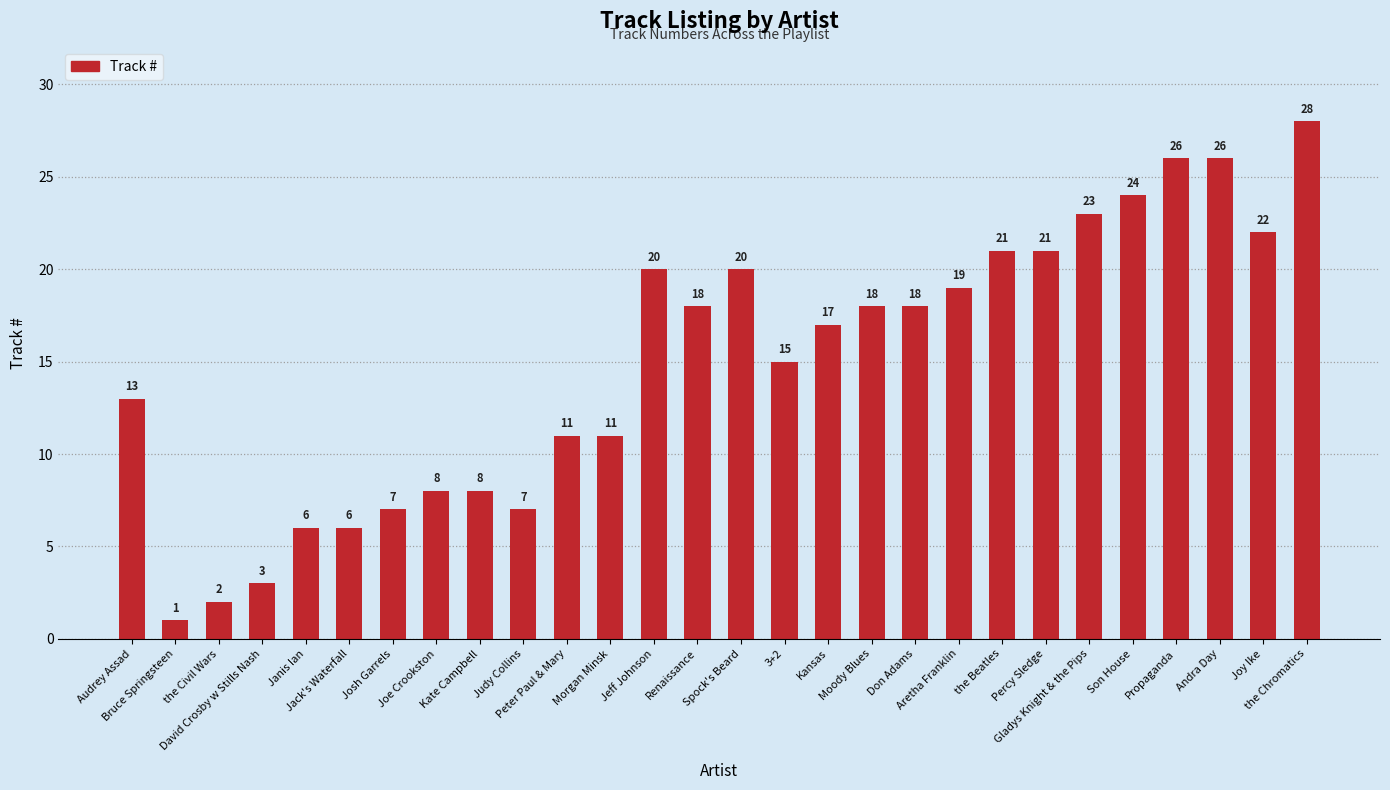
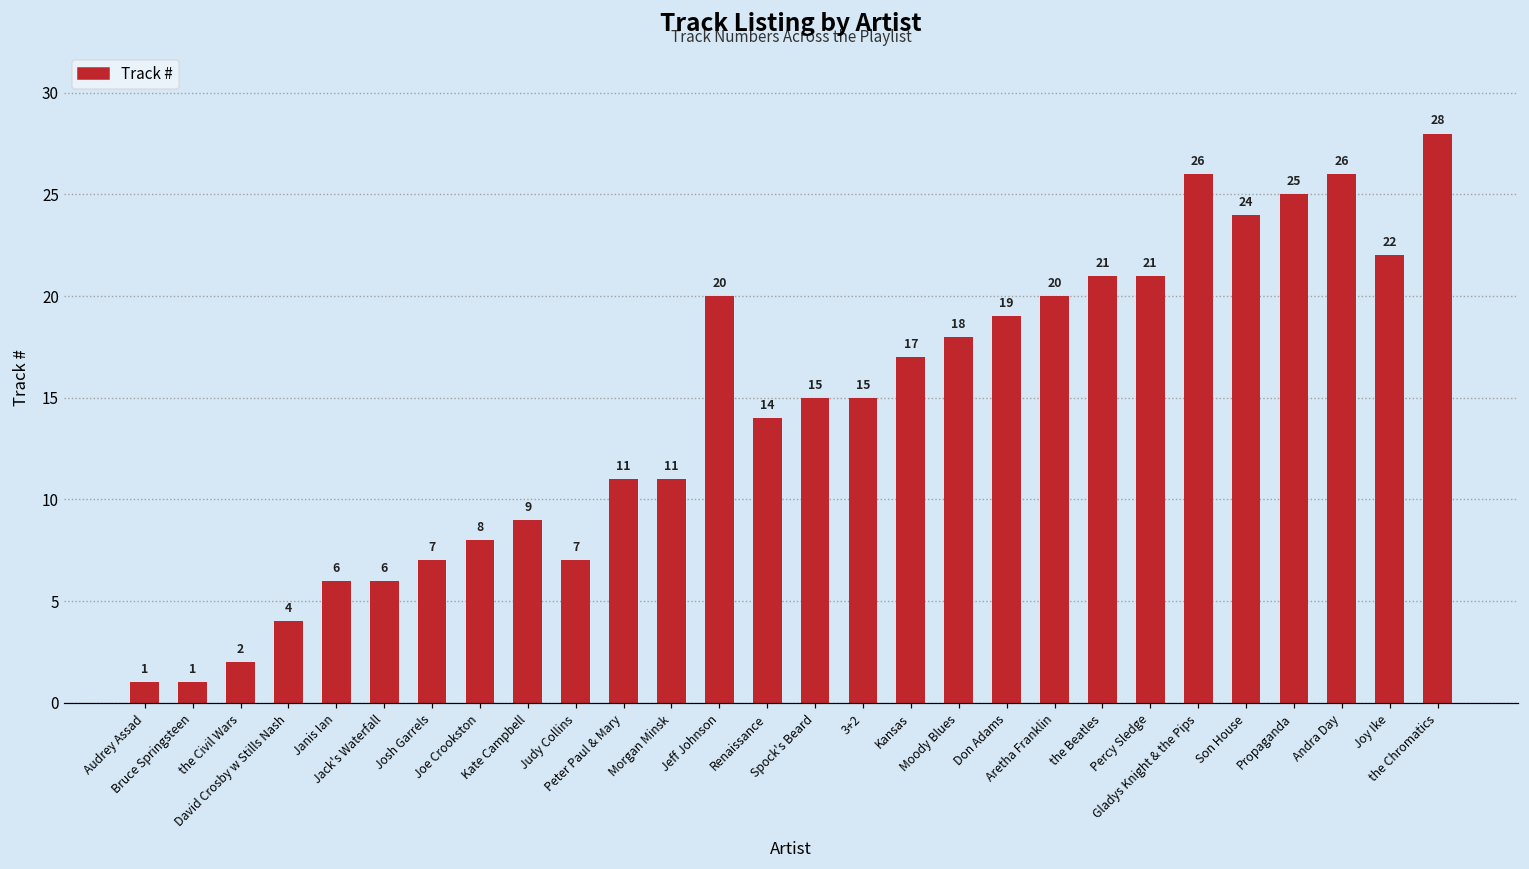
Audrey Assad: 13 -> 1
David Crosby w Stills Nash: 3 -> 4
Kate Campbell: 8 -> 9
Renaissance: 18 -> 14
Spock's Beard: 20 -> 15
Don Adams: 18 -> 19
Aretha Franklin: 19 -> 20
Gladys Knight & the Pips: 23 -> 26
Propaganda: 26 -> 25
